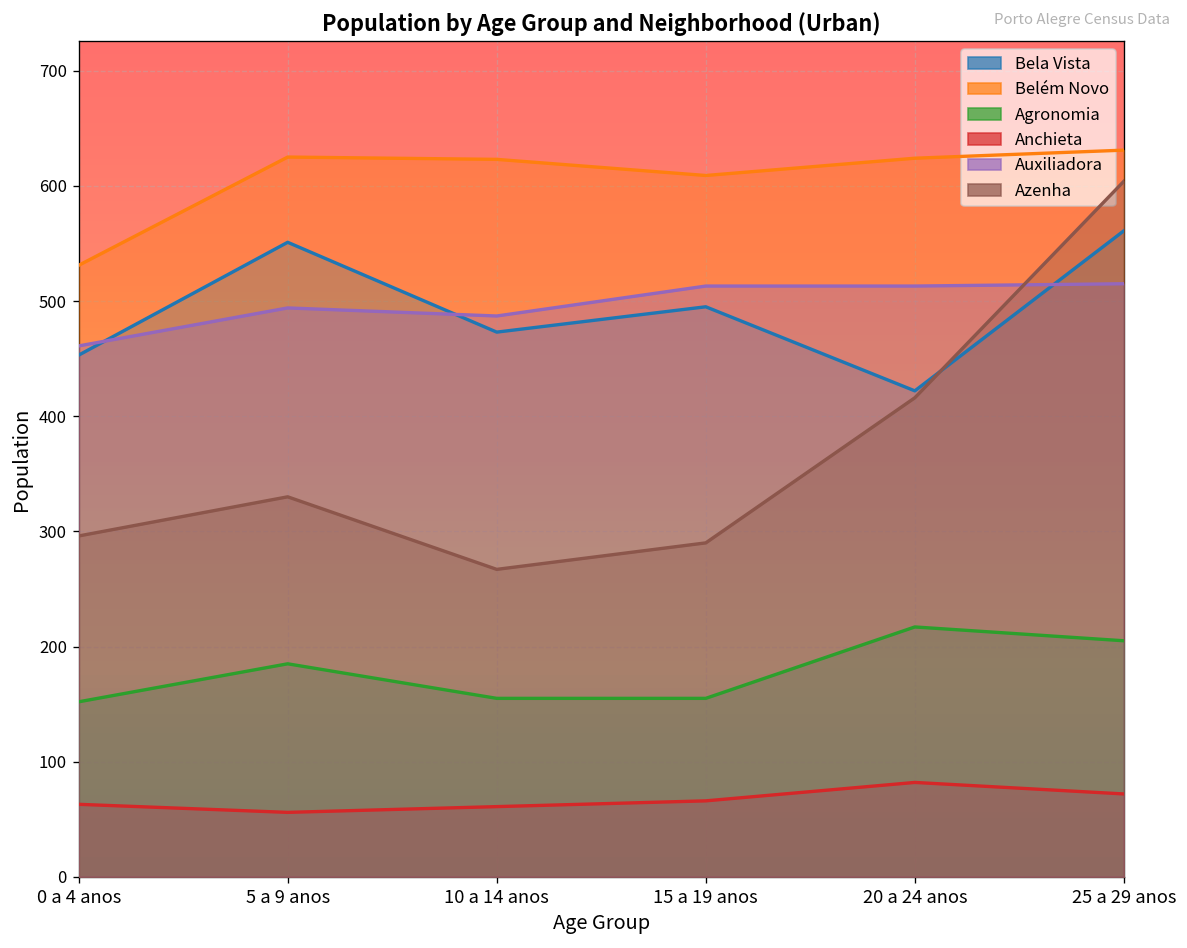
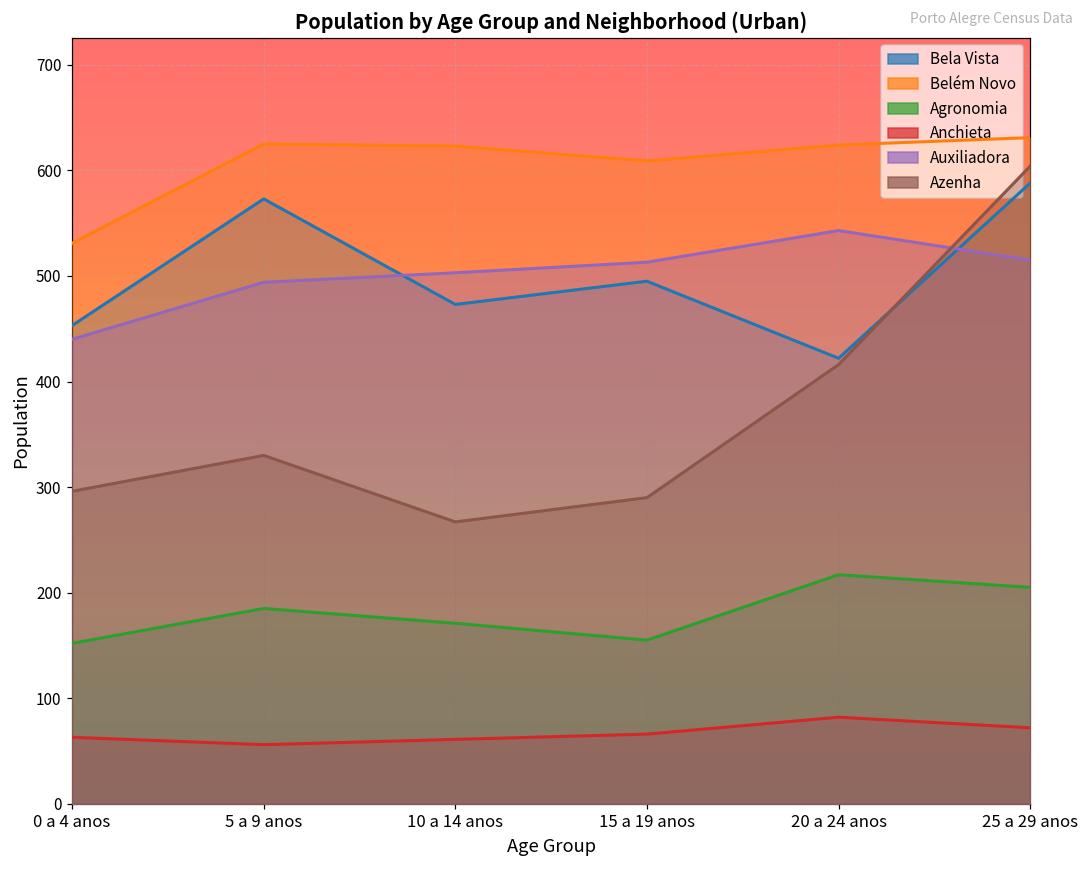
Auxiliadora, 0 a 4 anos: 460 -> 440
Bela Vista, 5 a 9 anos: 550 -> 570
Agronomia, 10 a 14 anos: 160 -> 170
Auxiliadora, 10 a 14 anos: 490 -> 500
Auxiliadora, 20 a 24 anos: 510 -> 540
Bela Vista, 25 a 29 anos: 560 -> 590
